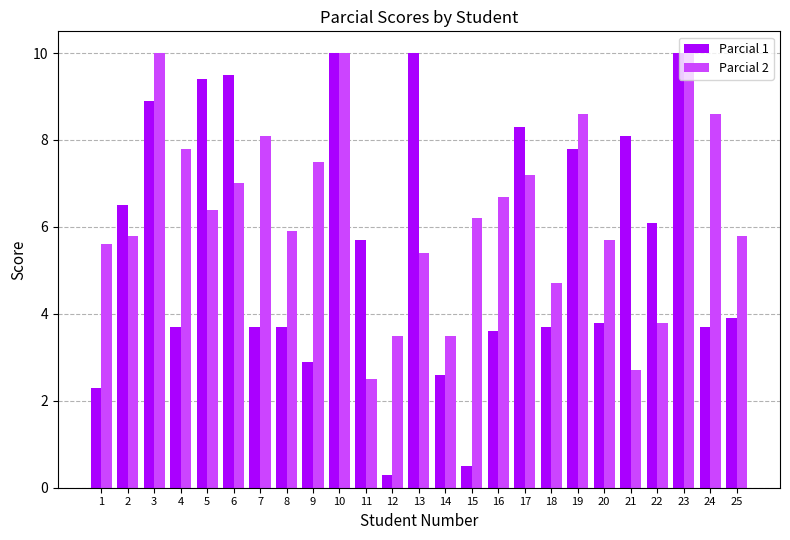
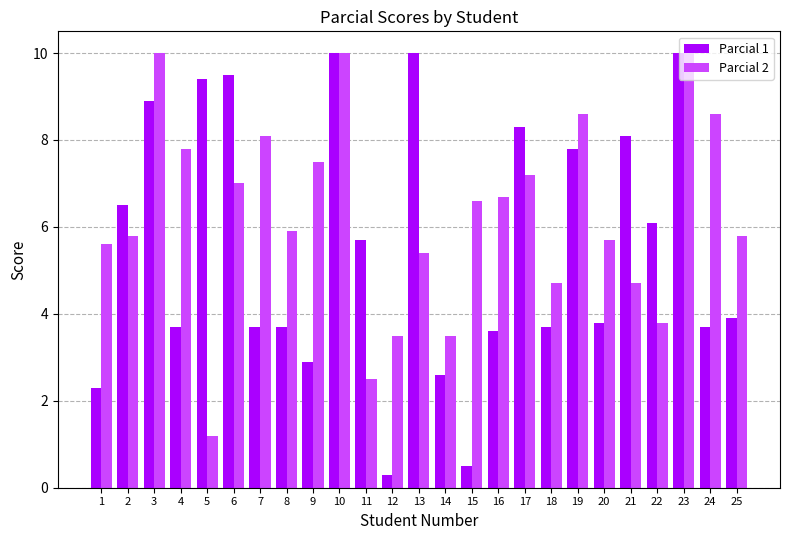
Parcial 2, 5: 6.4 -> 1.2
Parcial 2, 15: 6.2 -> 6.6
Parcial 2, 21: 2.7 -> 4.7
